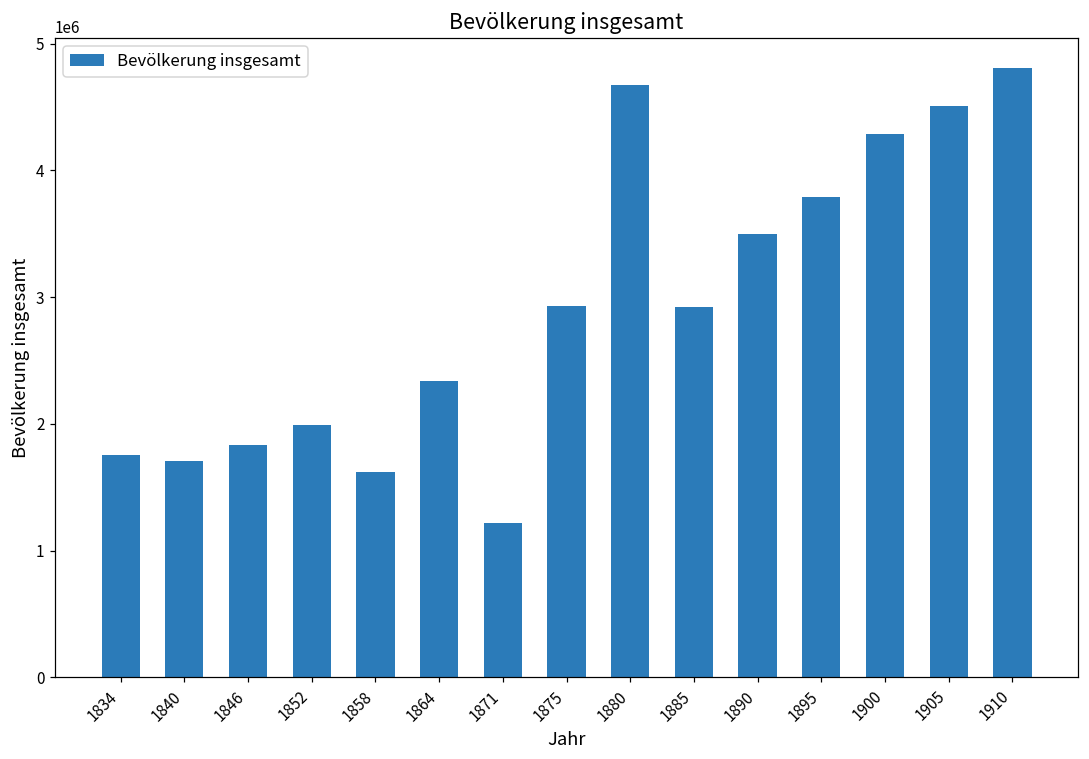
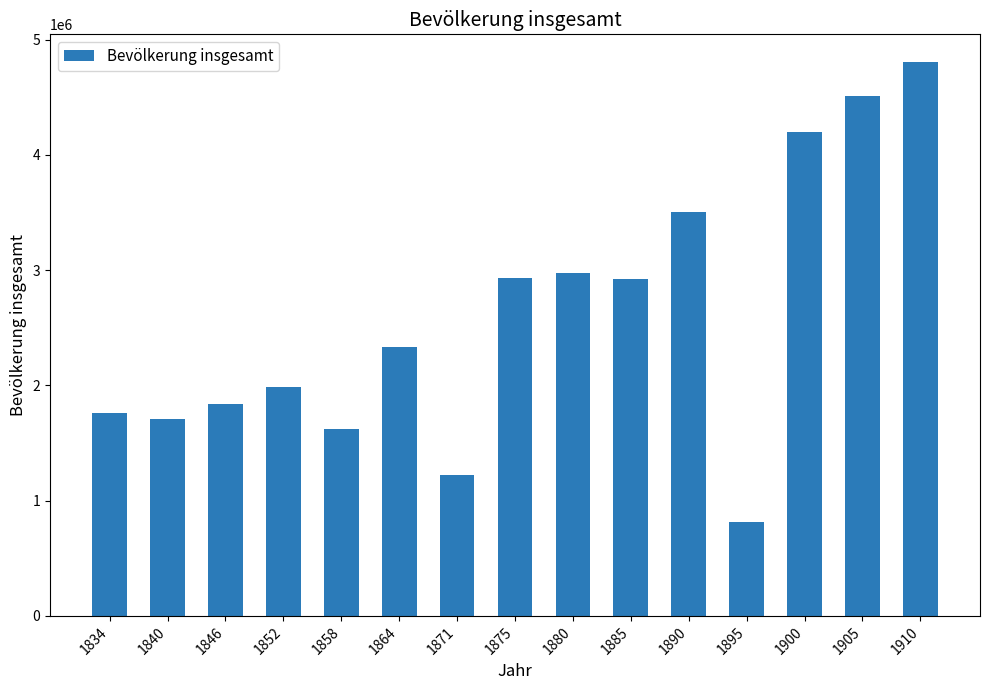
1880: 4680000 -> 2970000
1895: 3790000 -> 810000
1900: 4290000 -> 4200000
